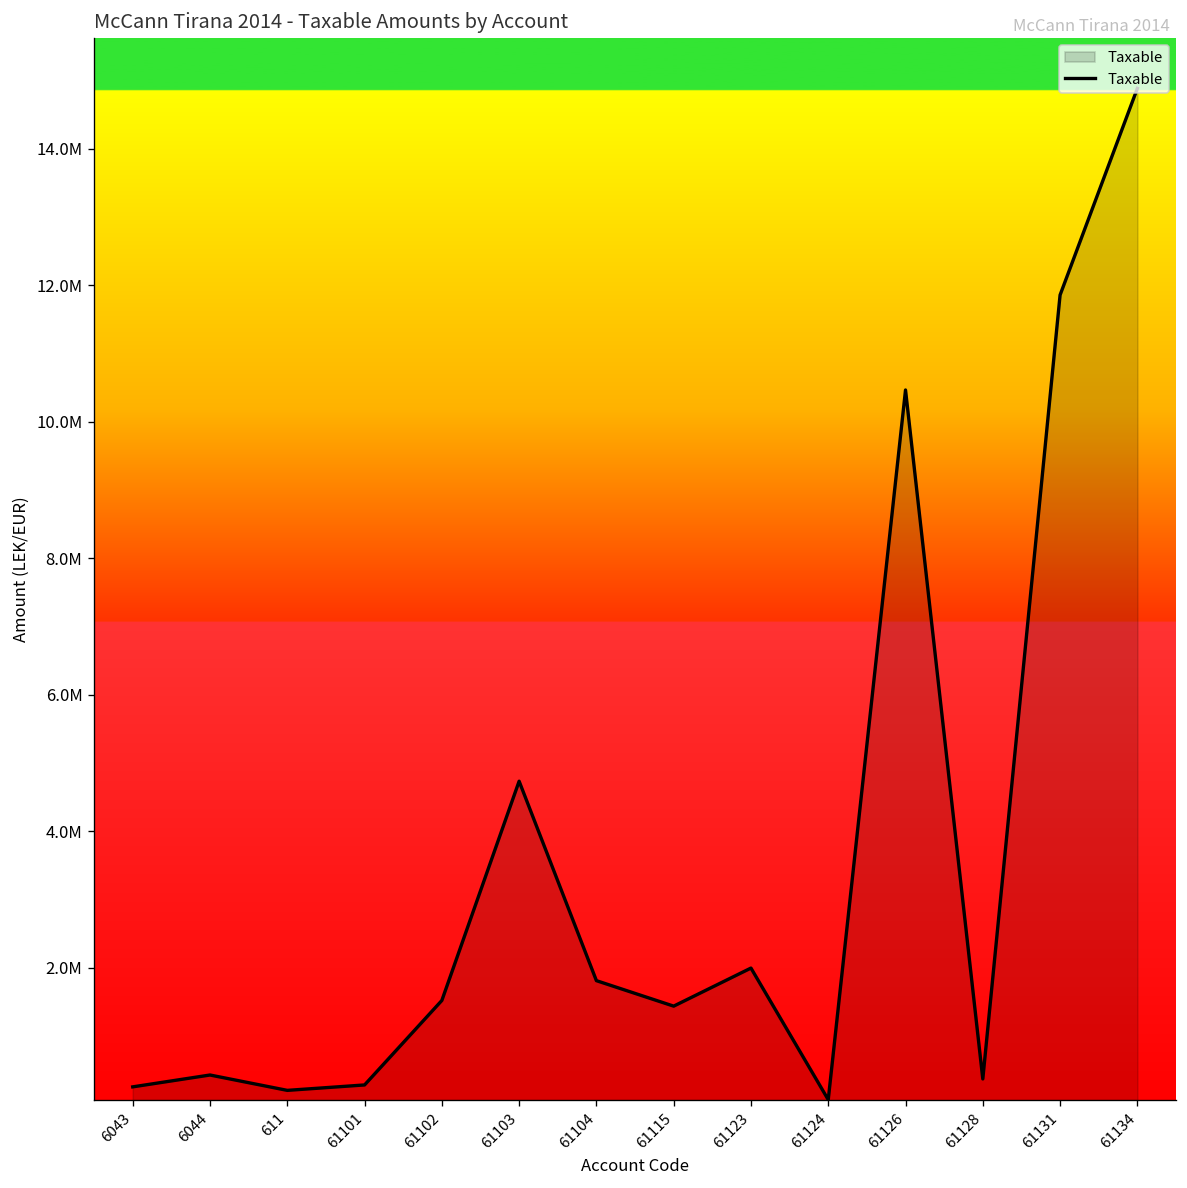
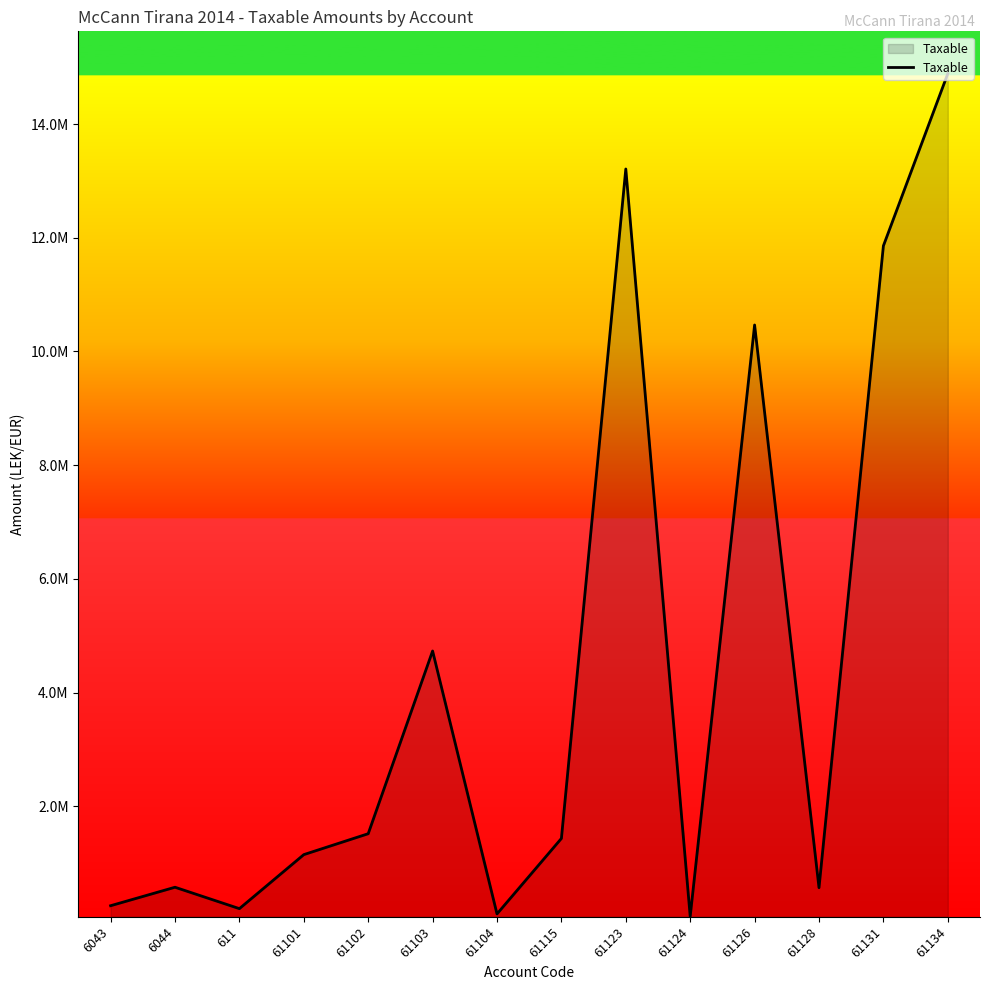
6044: 400000 -> 600000
61101: 300000 -> 1100000
61104: 1800000 -> 100000
61123: 2000000 -> 13200000
61128: 400000 -> 600000
